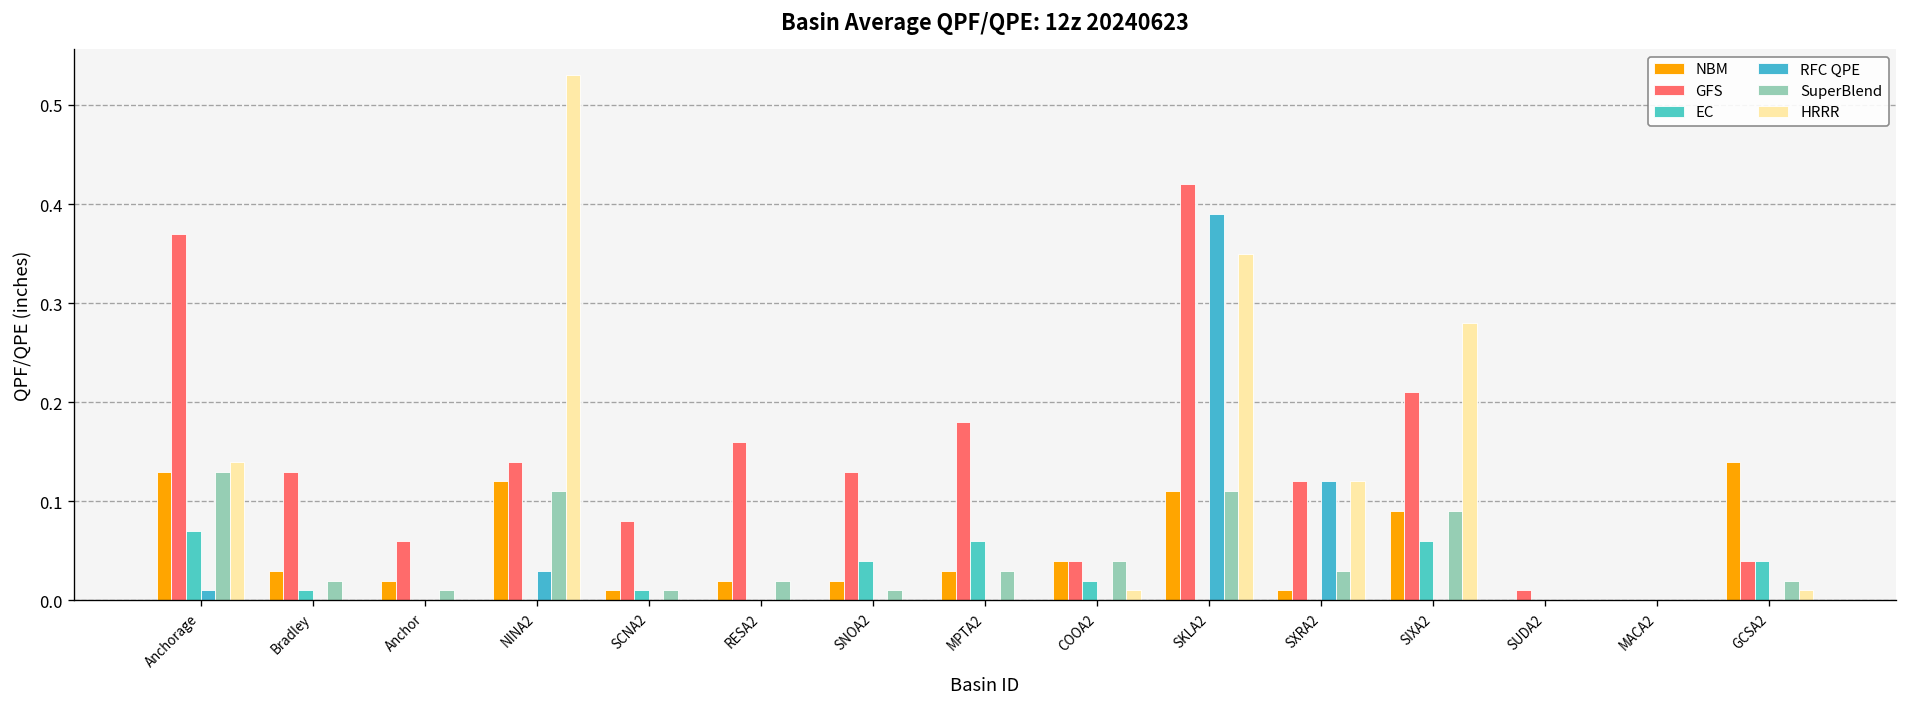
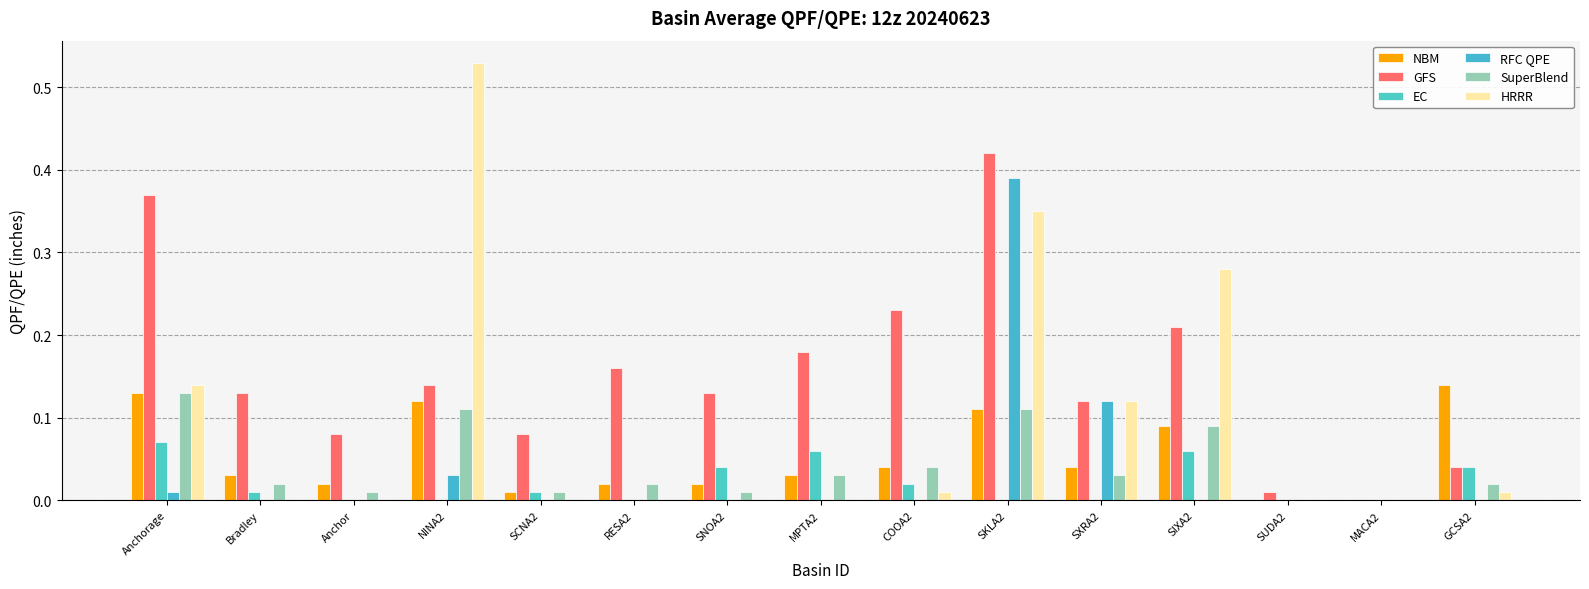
GFS, Anchor: 0.06 -> 0.08
GFS, COOA2: 0.04 -> 0.23
NBM, SXRA2: 0.01 -> 0.04
